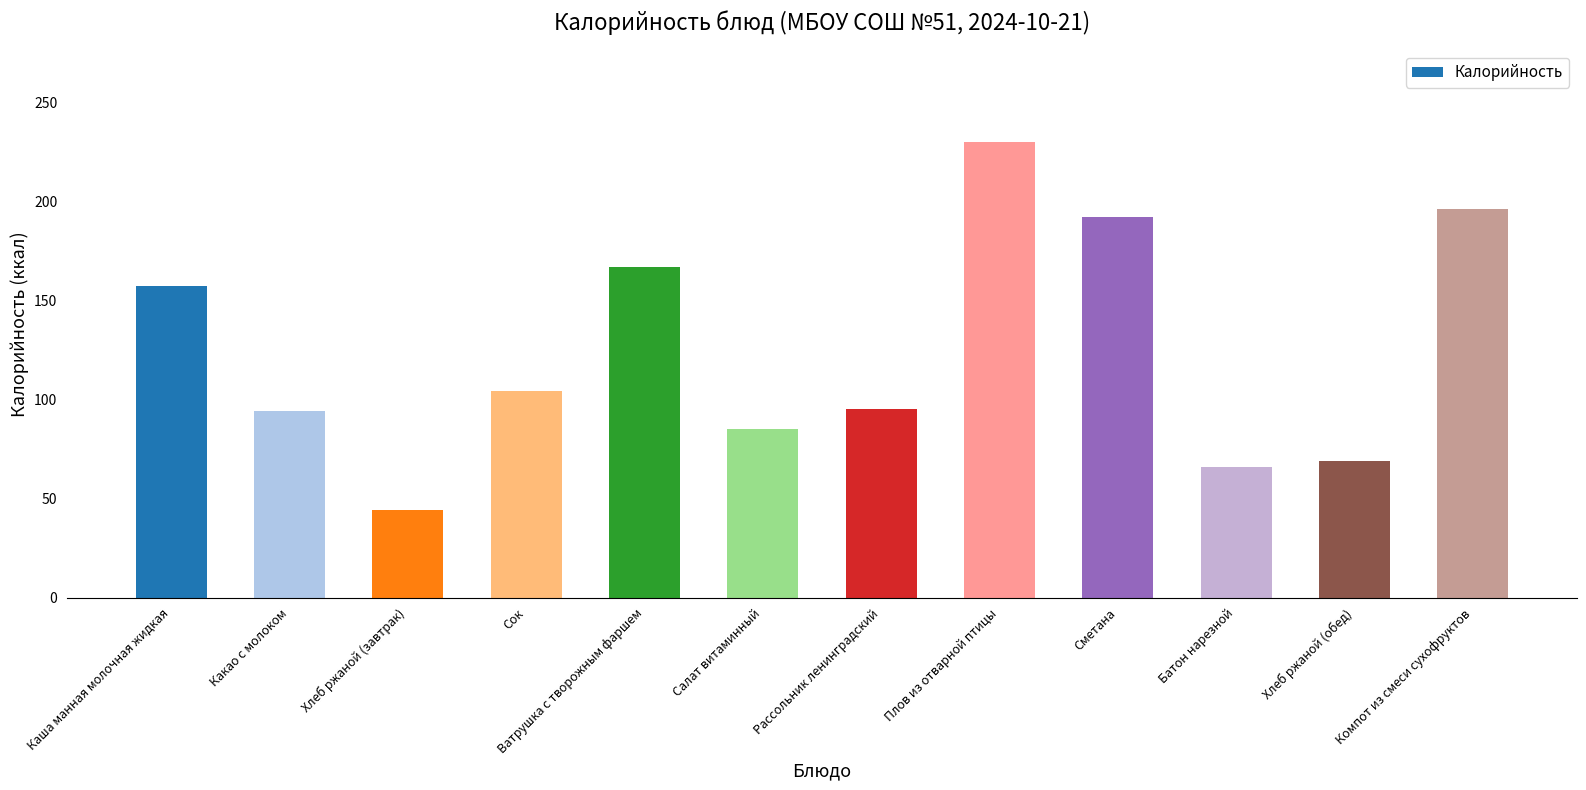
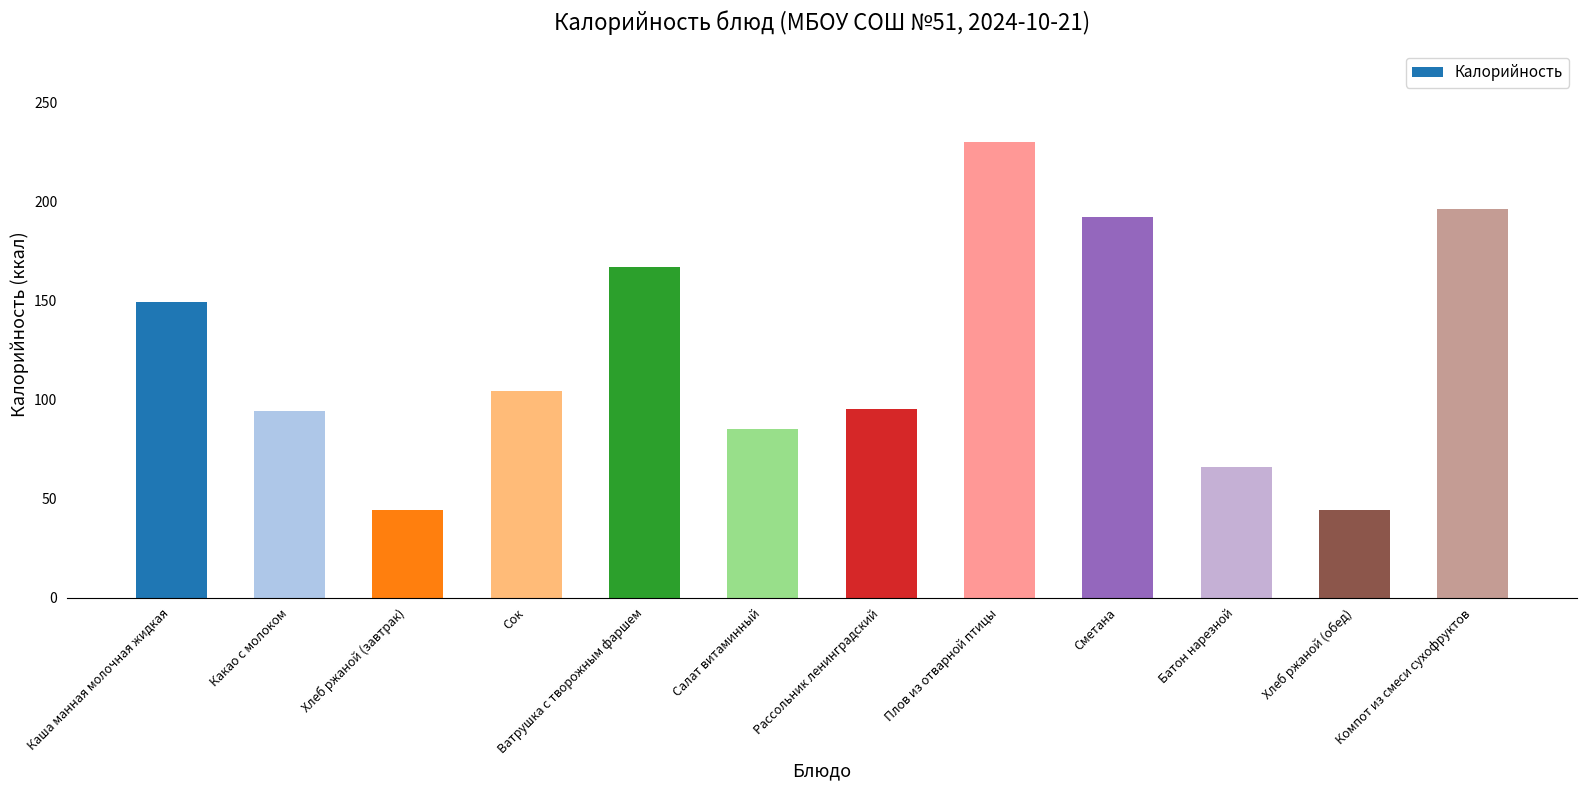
Каша манная молочная жидкая: 157 -> 149
Хлеб ржаной (обед): 69 -> 44
